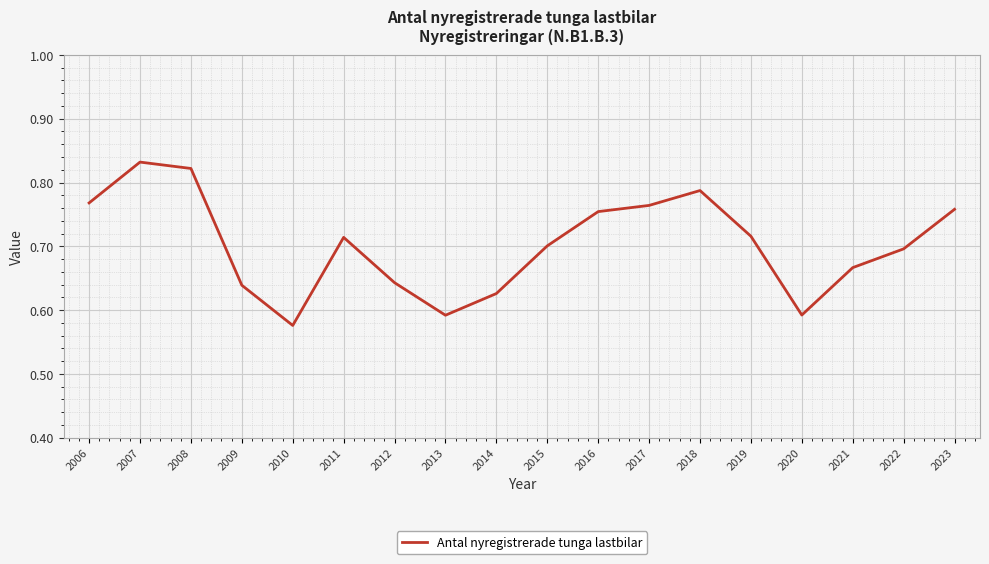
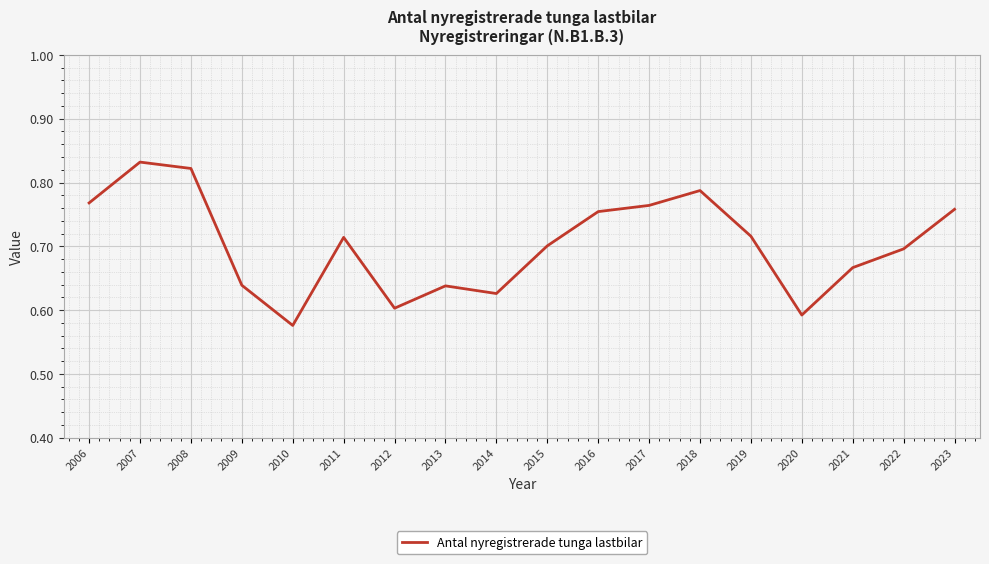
2012: 0.64 -> 0.60
2013: 0.59 -> 0.64
